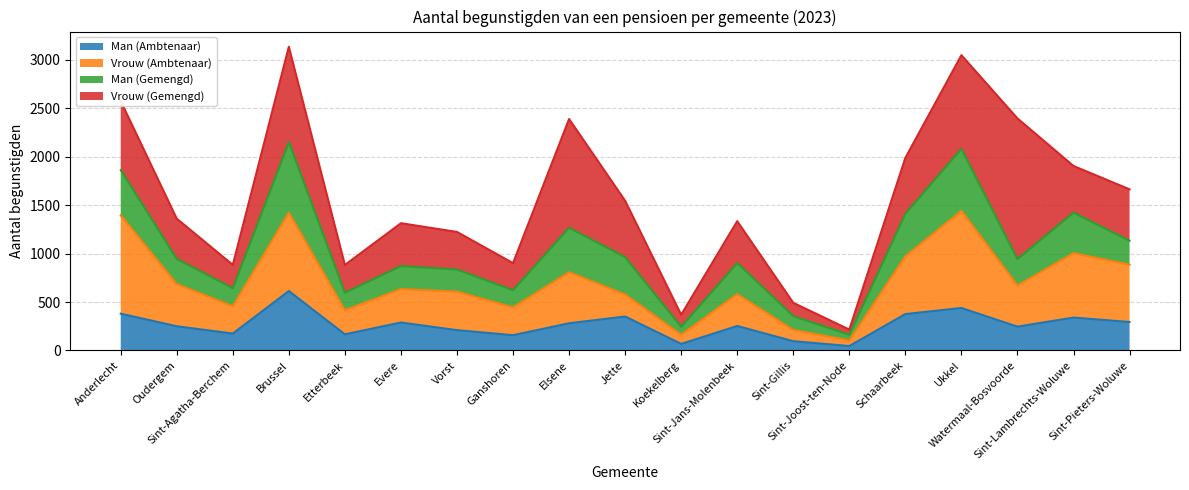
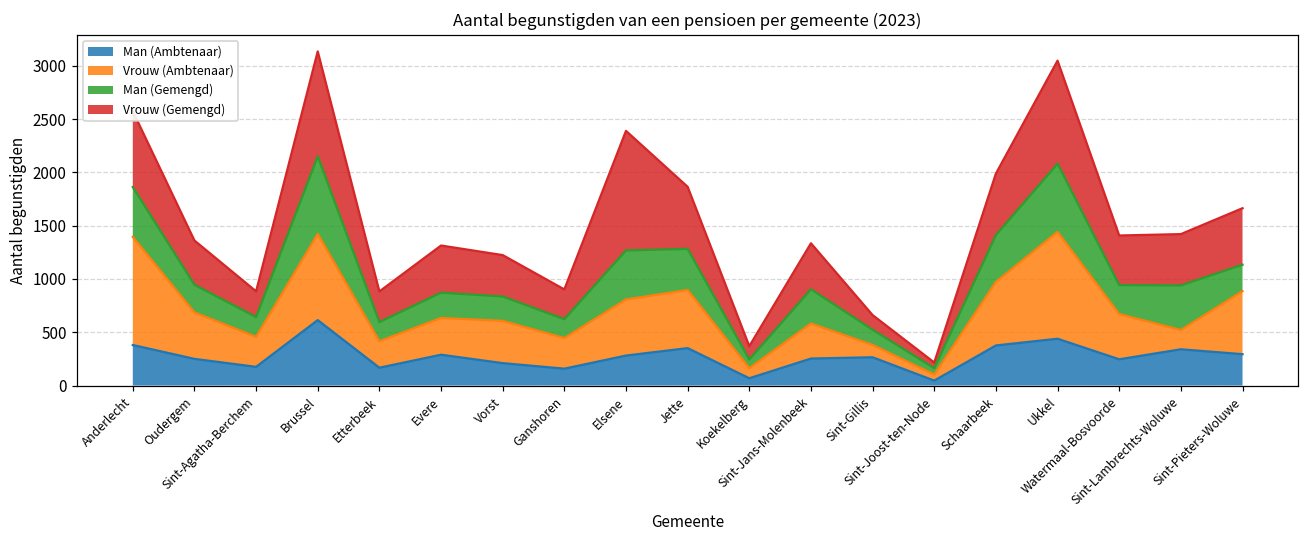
Vrouw (Ambtenaar), Jette: 200 -> 500
Man (Ambtenaar), Sint-Gillis: 100 -> 300
Vrouw (Gemengd), Watermaal-Bosvoorde: 1500 -> 500
Vrouw (Ambtenaar), Sint-Lambrechts-Woluwe: 700 -> 200
